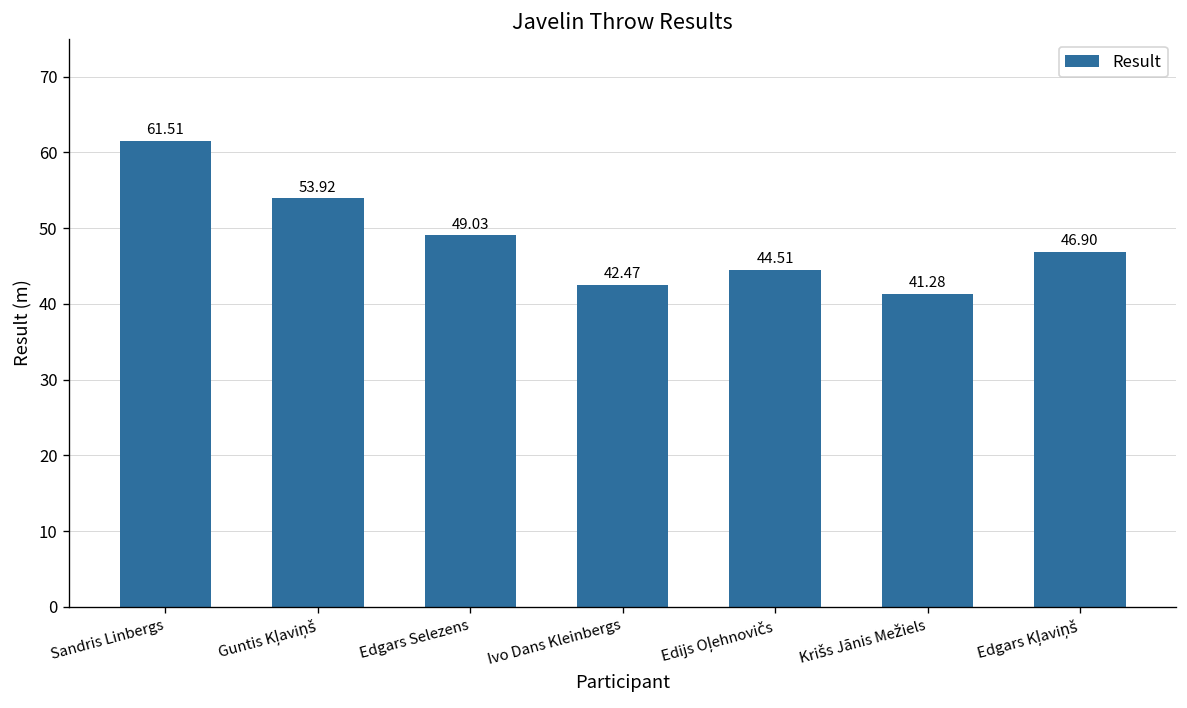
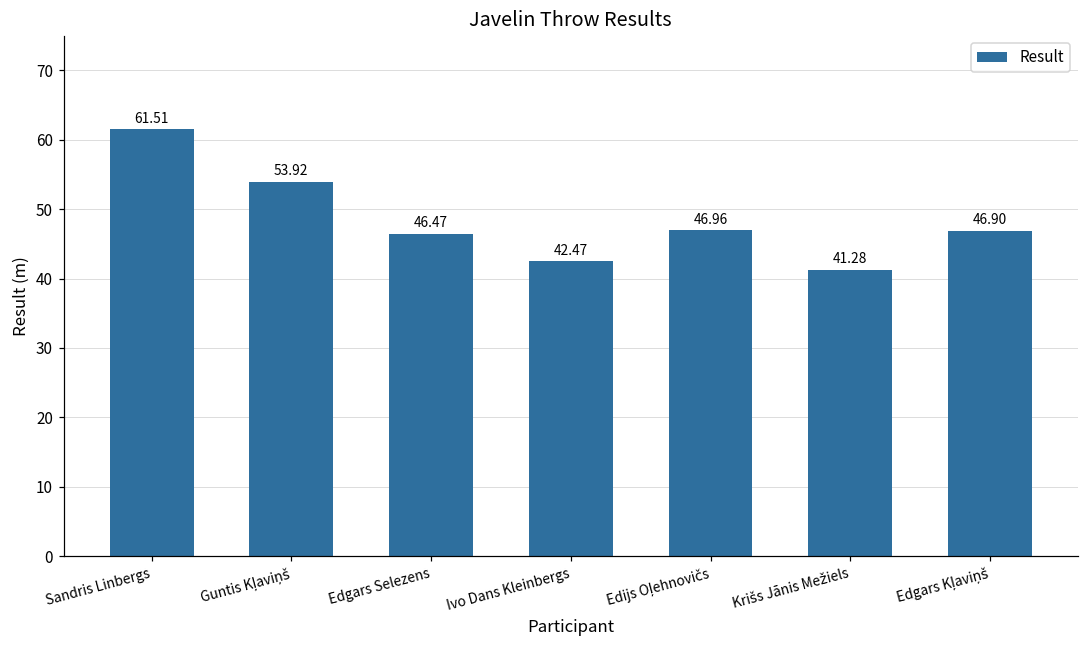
Edgars Selezens: 49.03 -> 46.47
Edijs Oļehnovičs: 44.51 -> 46.96
